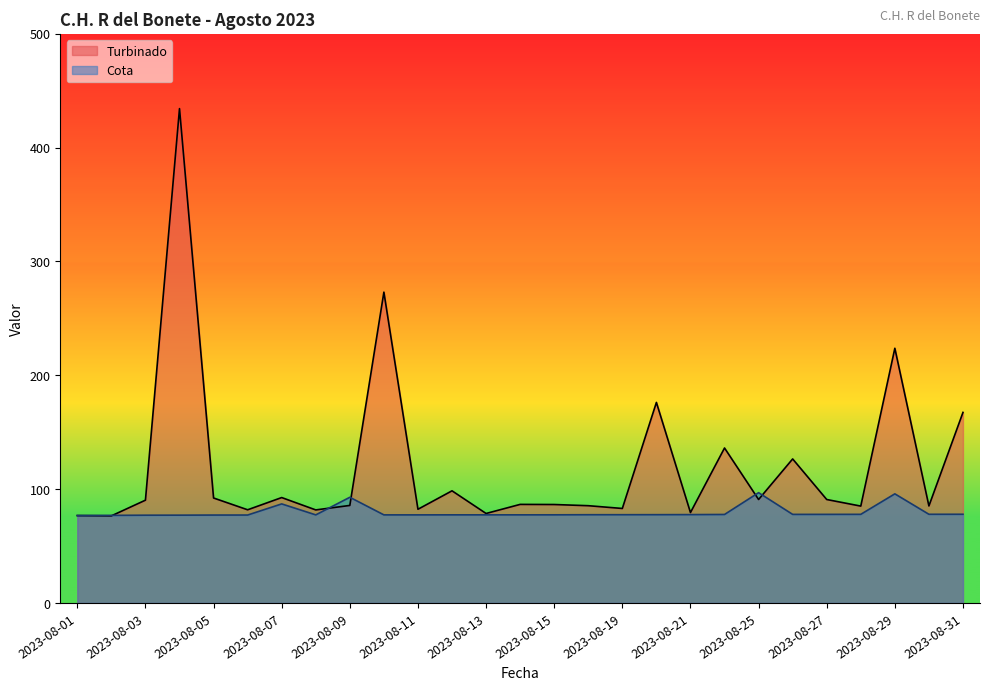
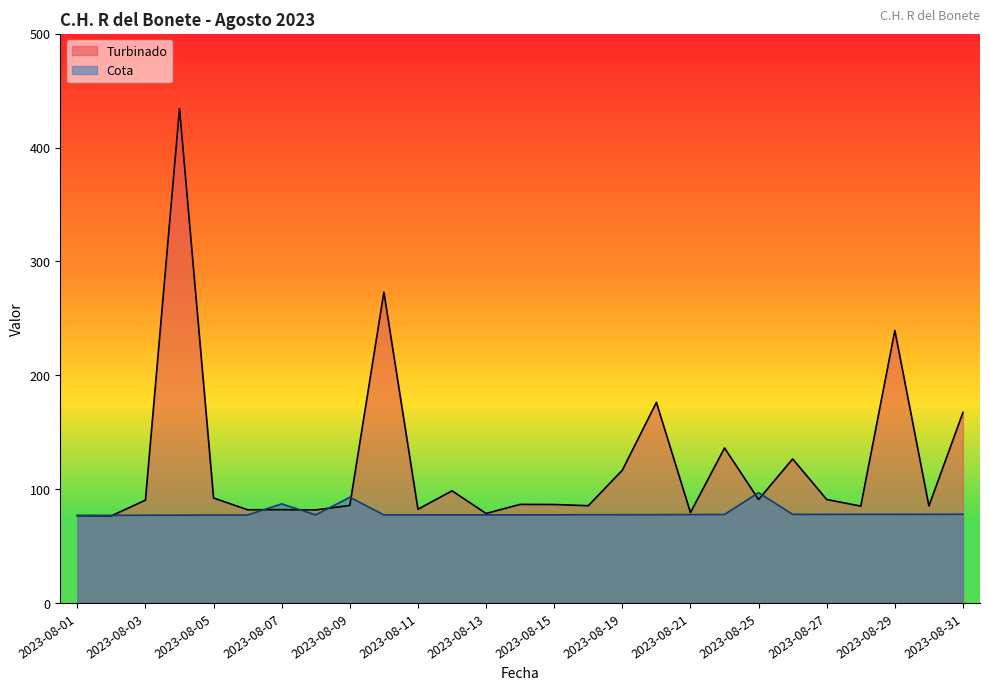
Turbinado, 2023-08-07: 93 -> 82
Turbinado, 2023-08-19: 83 -> 117
Turbinado, 2023-08-29: 224 -> 239
Cota, 2023-08-29: 96 -> 78
